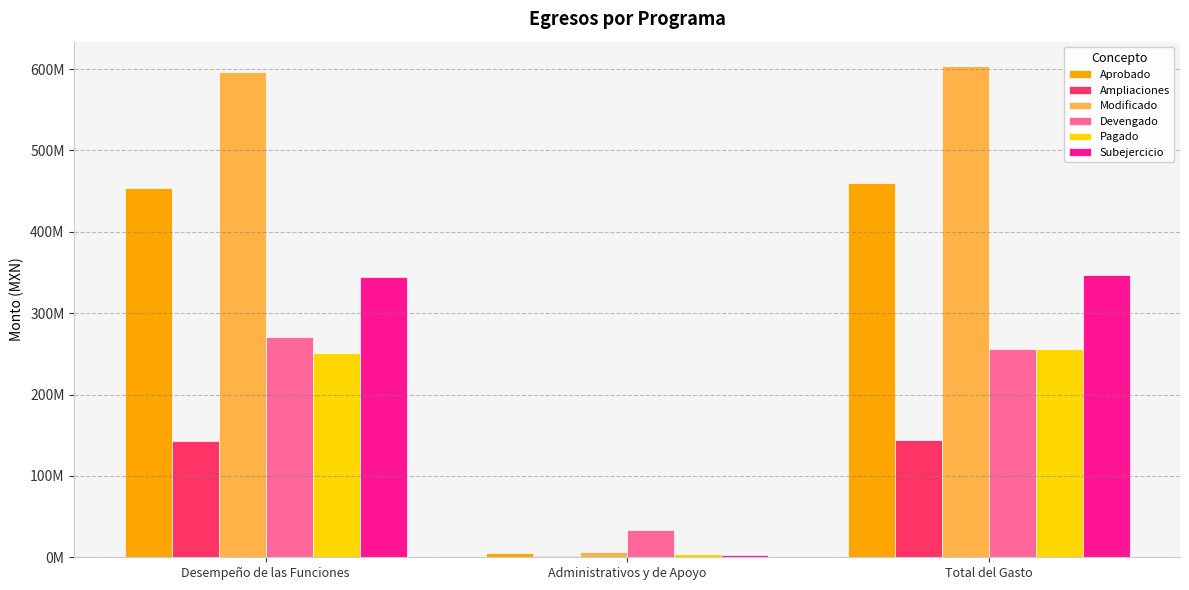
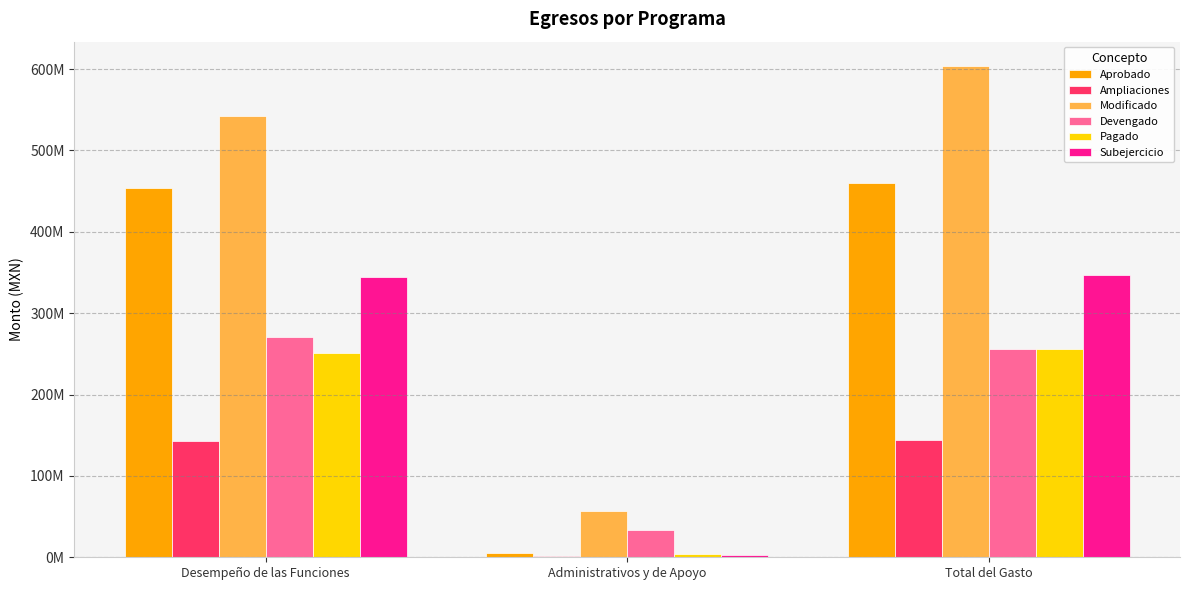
Modificado, Desempeño de las Funciones: 600000000 -> 540000000
Modificado, Administrativos y de Apoyo: 10000000 -> 60000000
